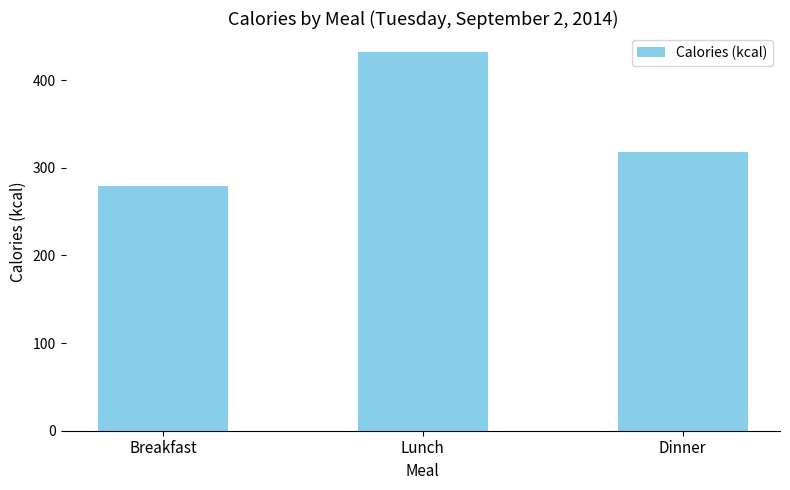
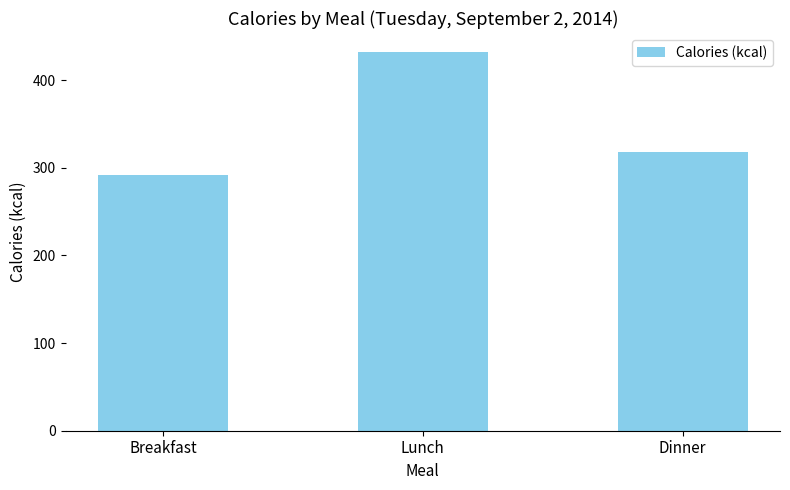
Breakfast: 280 -> 290
